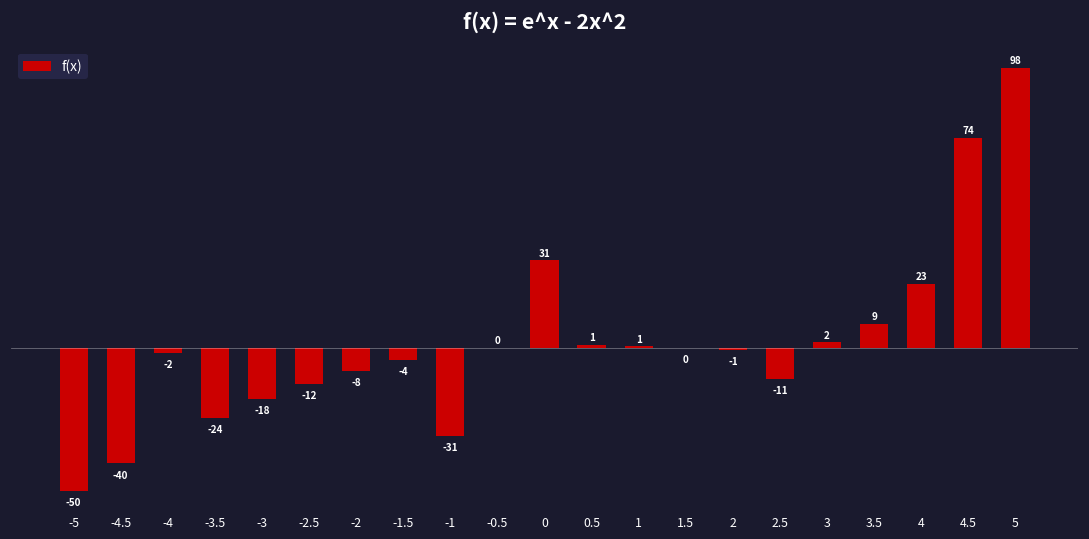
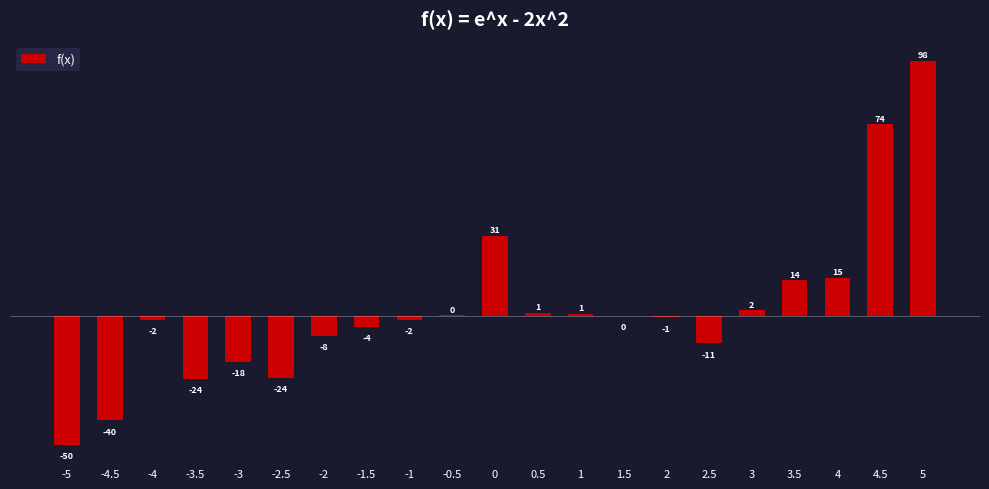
-2.5: -12 -> -24
-1: -31 -> -2
3.5: 9 -> 14
4: 23 -> 15
